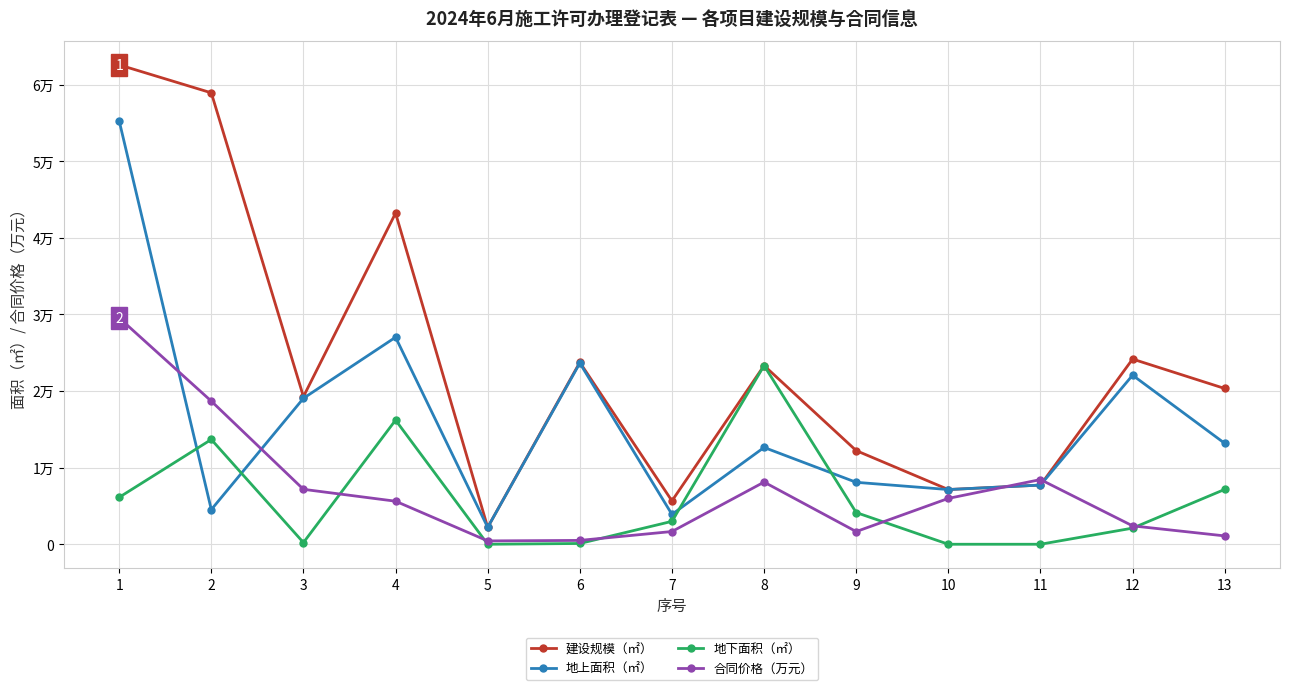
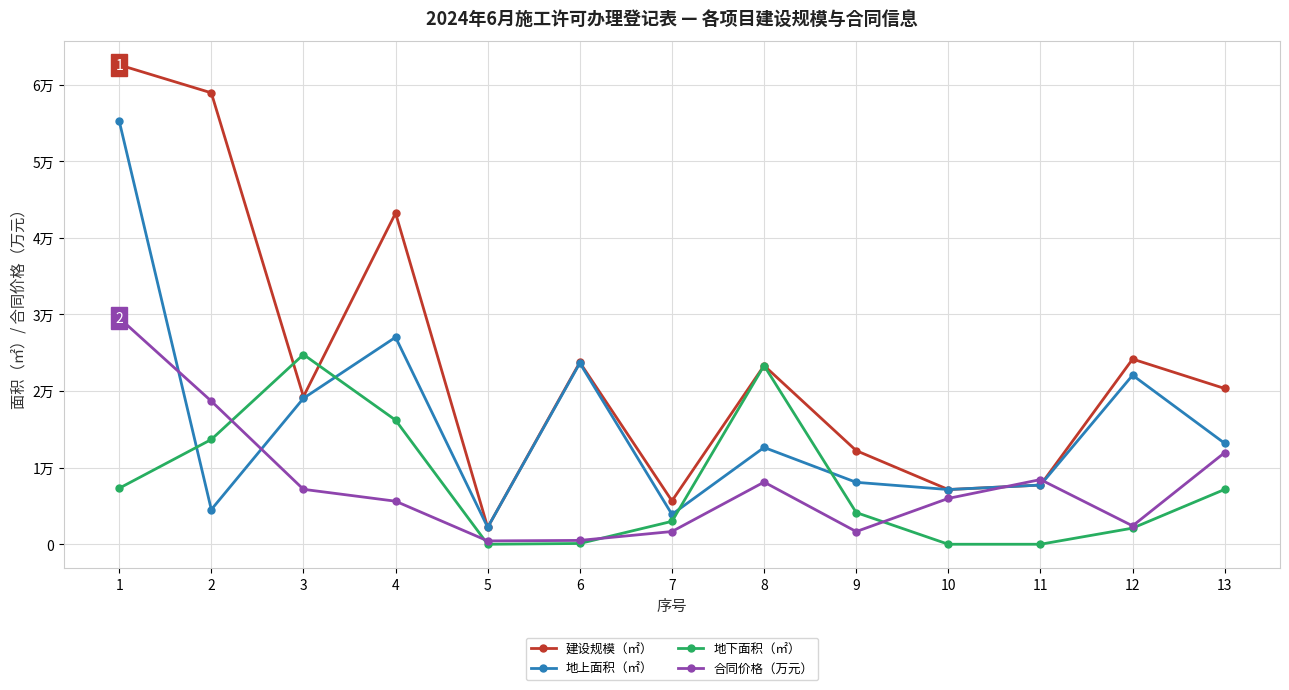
地下面积（㎡）, 1: 0.6万 -> 0.7万
地下面积（㎡）, 3: 0.0万 -> 2.5万
合同价格（万元）, 13: 0.1万 -> 1.2万
